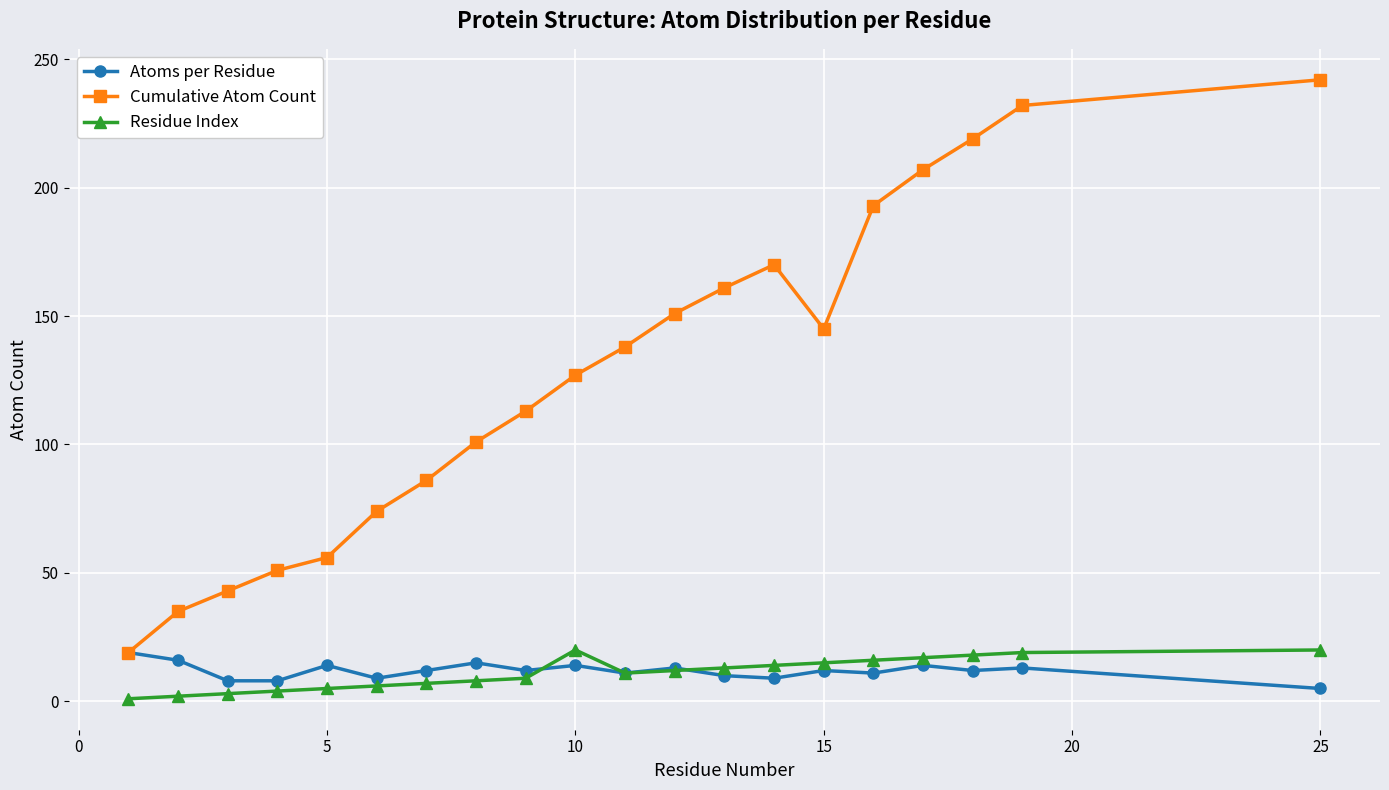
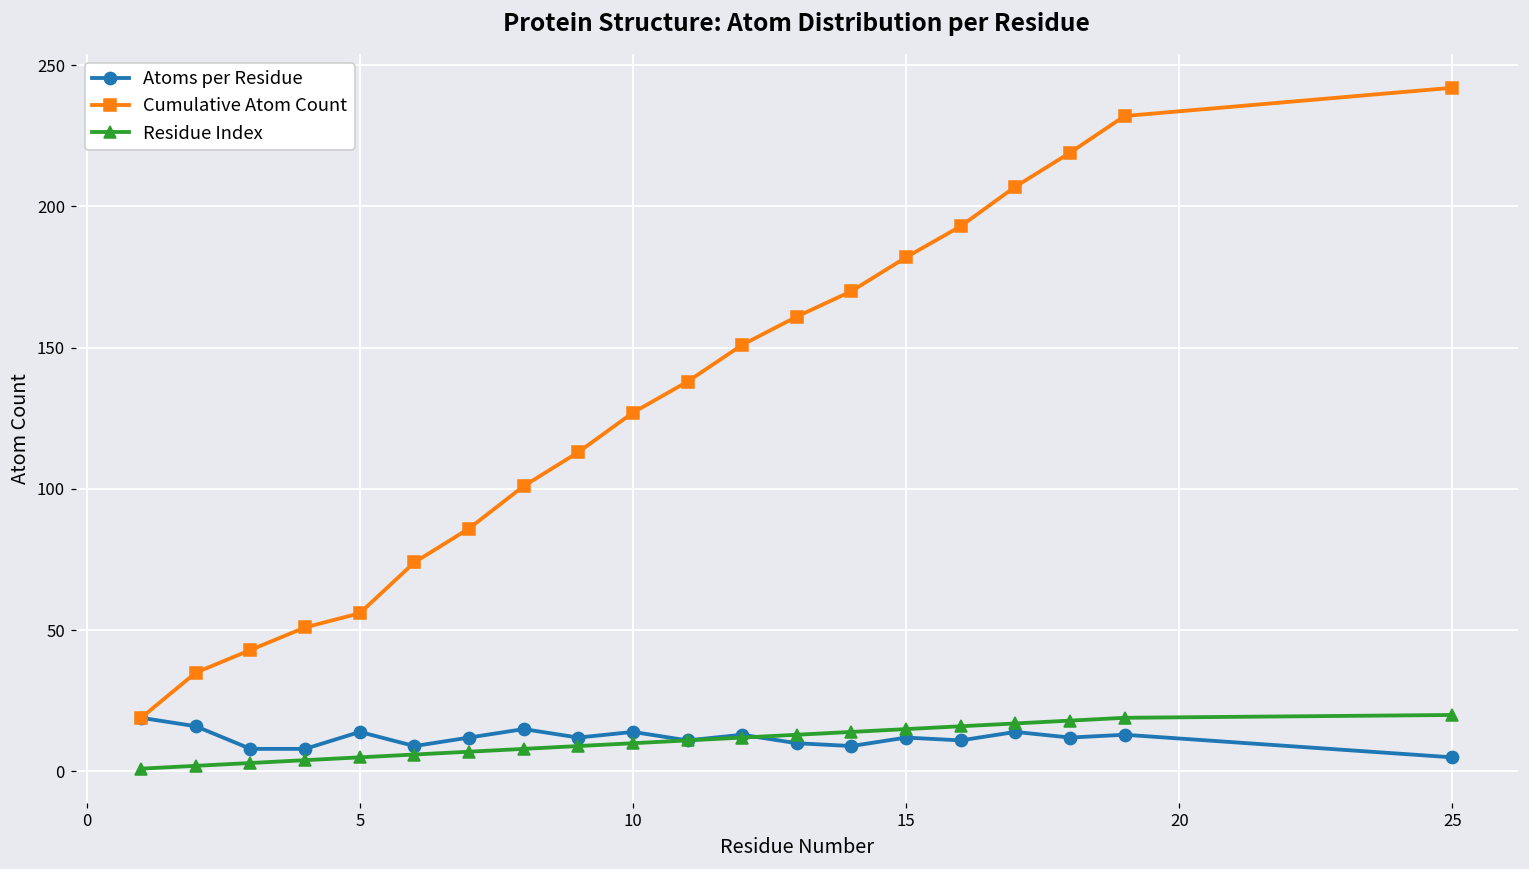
Residue Index, 10: 20 -> 10
Cumulative Atom Count, 15: 145 -> 182
